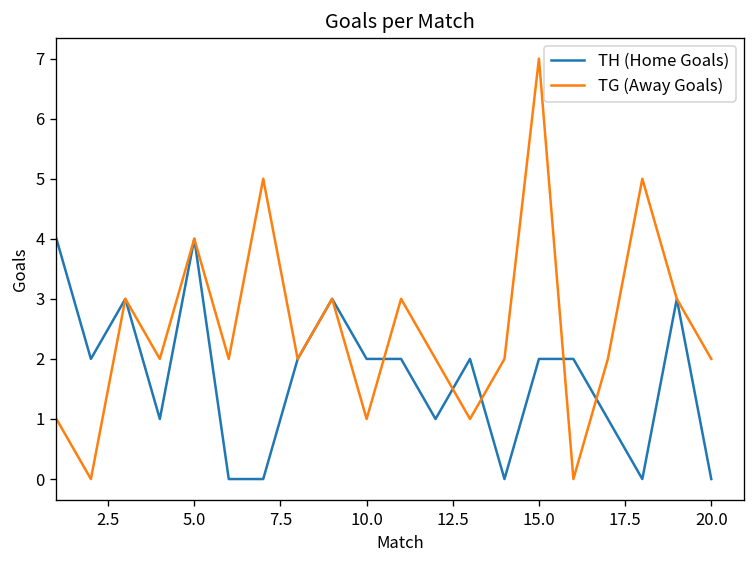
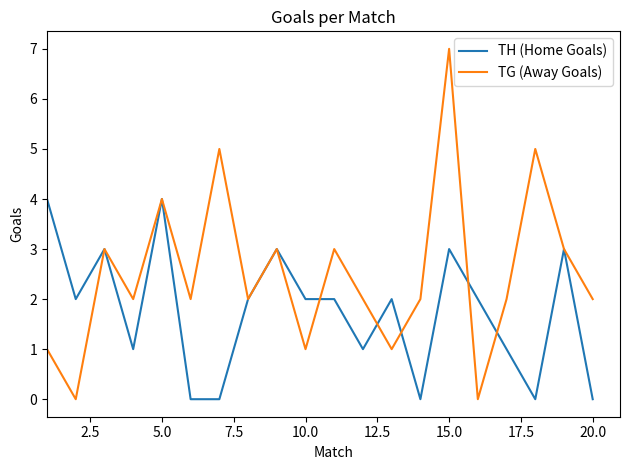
TH (Home Goals), 15.0: 2 -> 3
